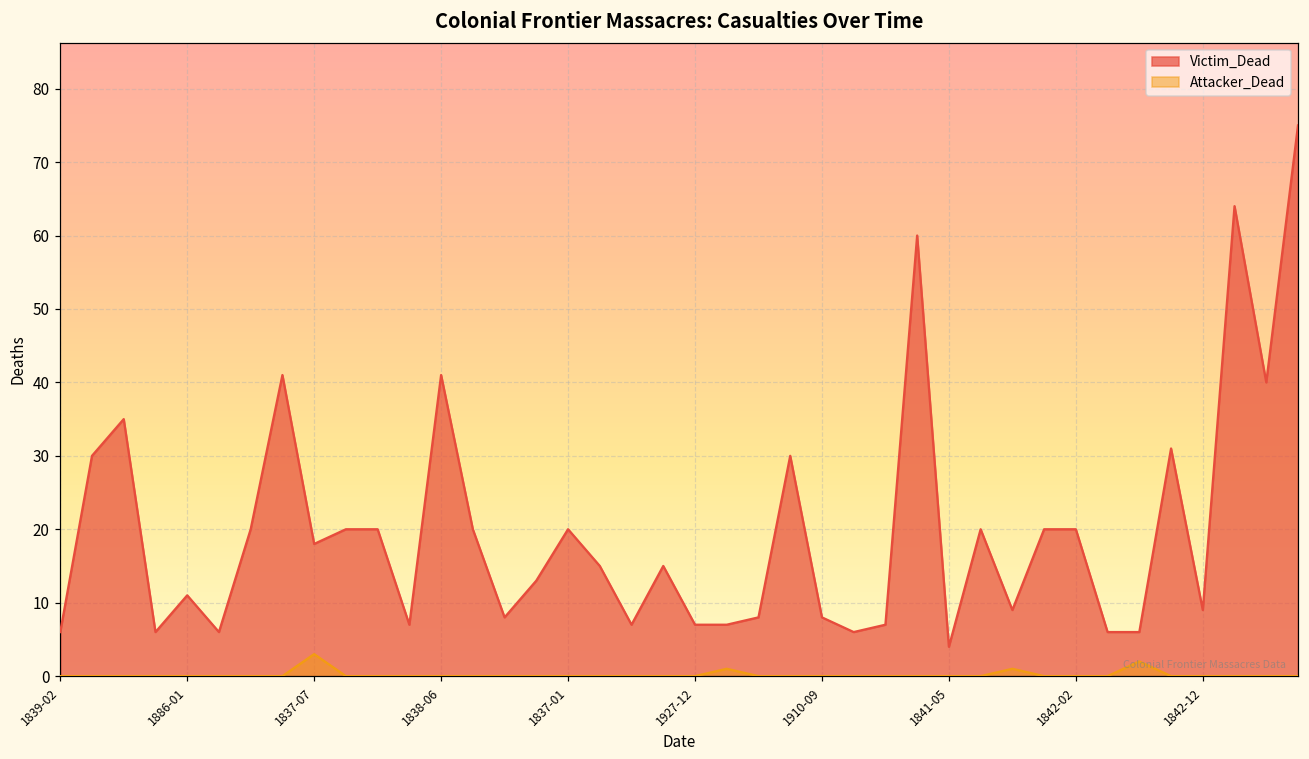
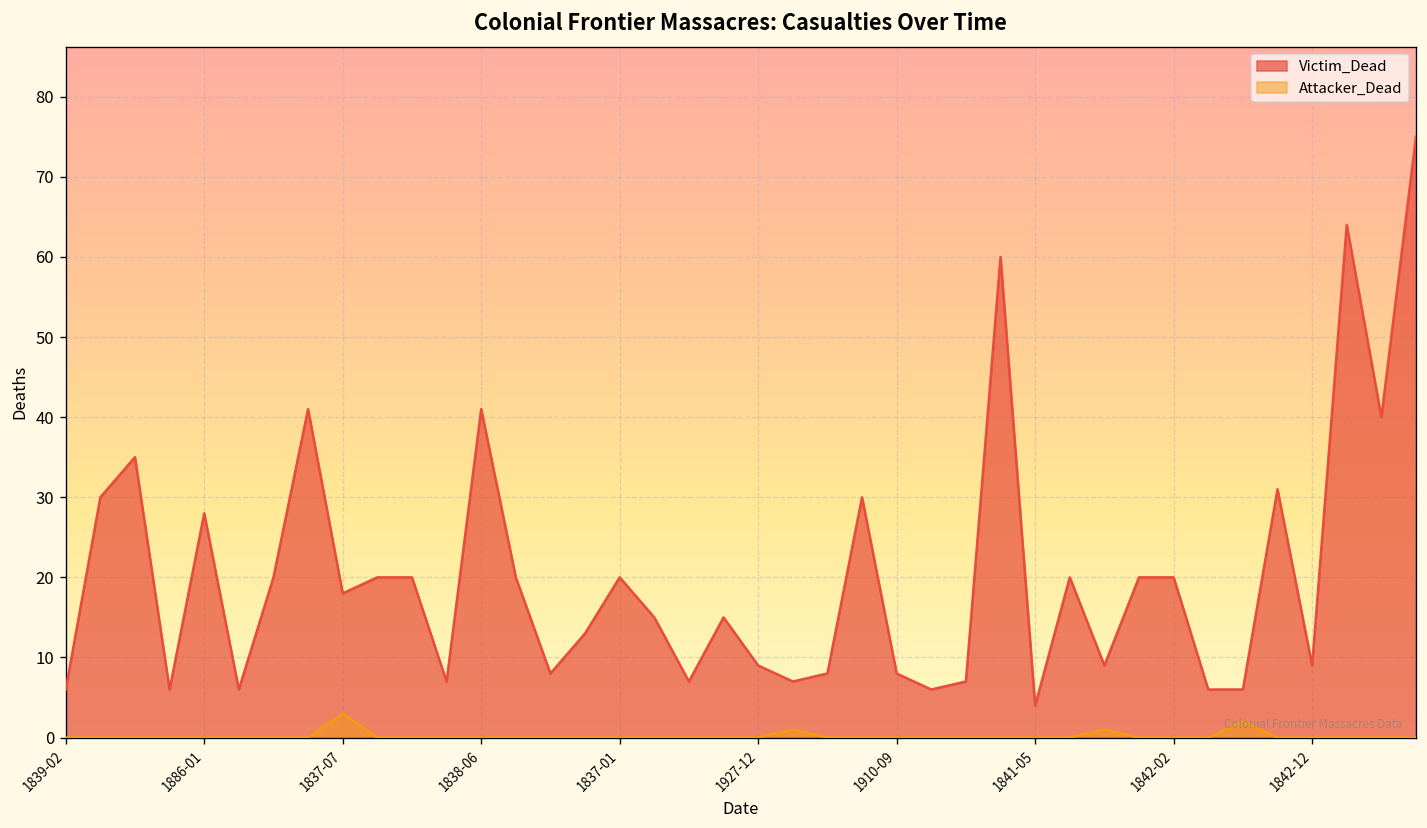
Victim_Dead, 1886-01: 11 -> 28
Victim_Dead, 1927-12: 7 -> 9
